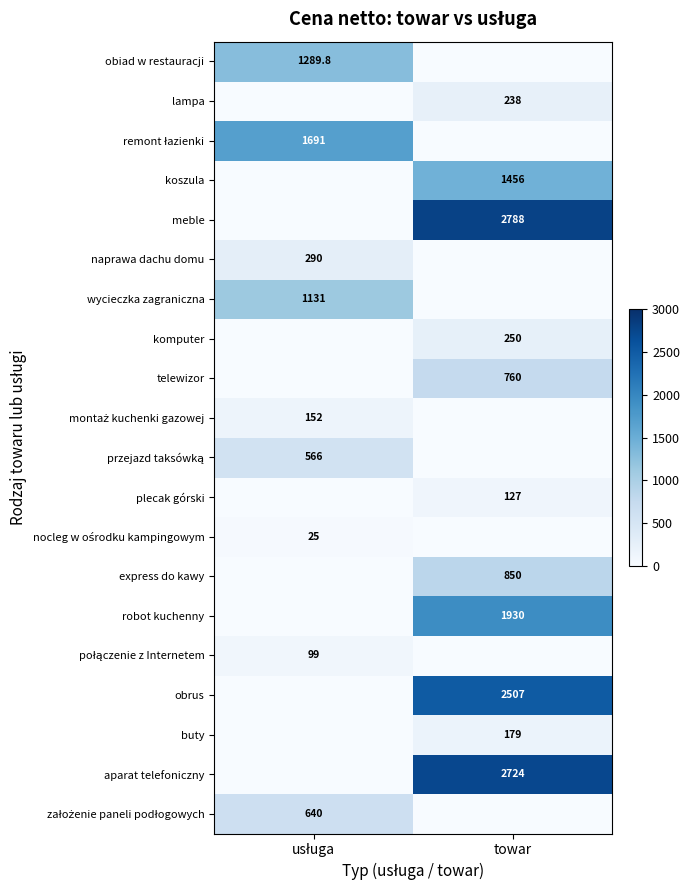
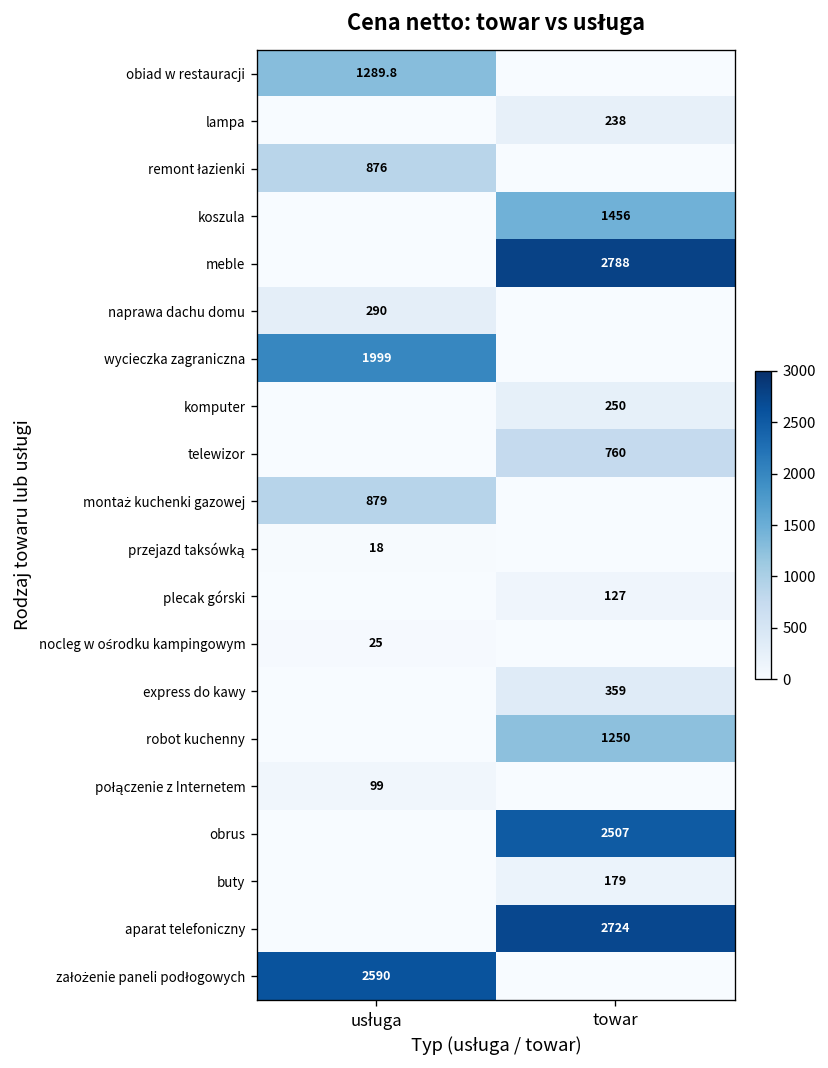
remont łazienki, usługa: 1691 -> 876
wycieczka zagraniczna, usługa: 1131 -> 1999
montaż kuchenki gazowej, usługa: 152 -> 879
przejazd taksówką, usługa: 566 -> 18
express do kawy, towar: 850 -> 359
robot kuchenny, towar: 1930 -> 1250
założenie paneli podłogowych, usługa: 640 -> 2590
